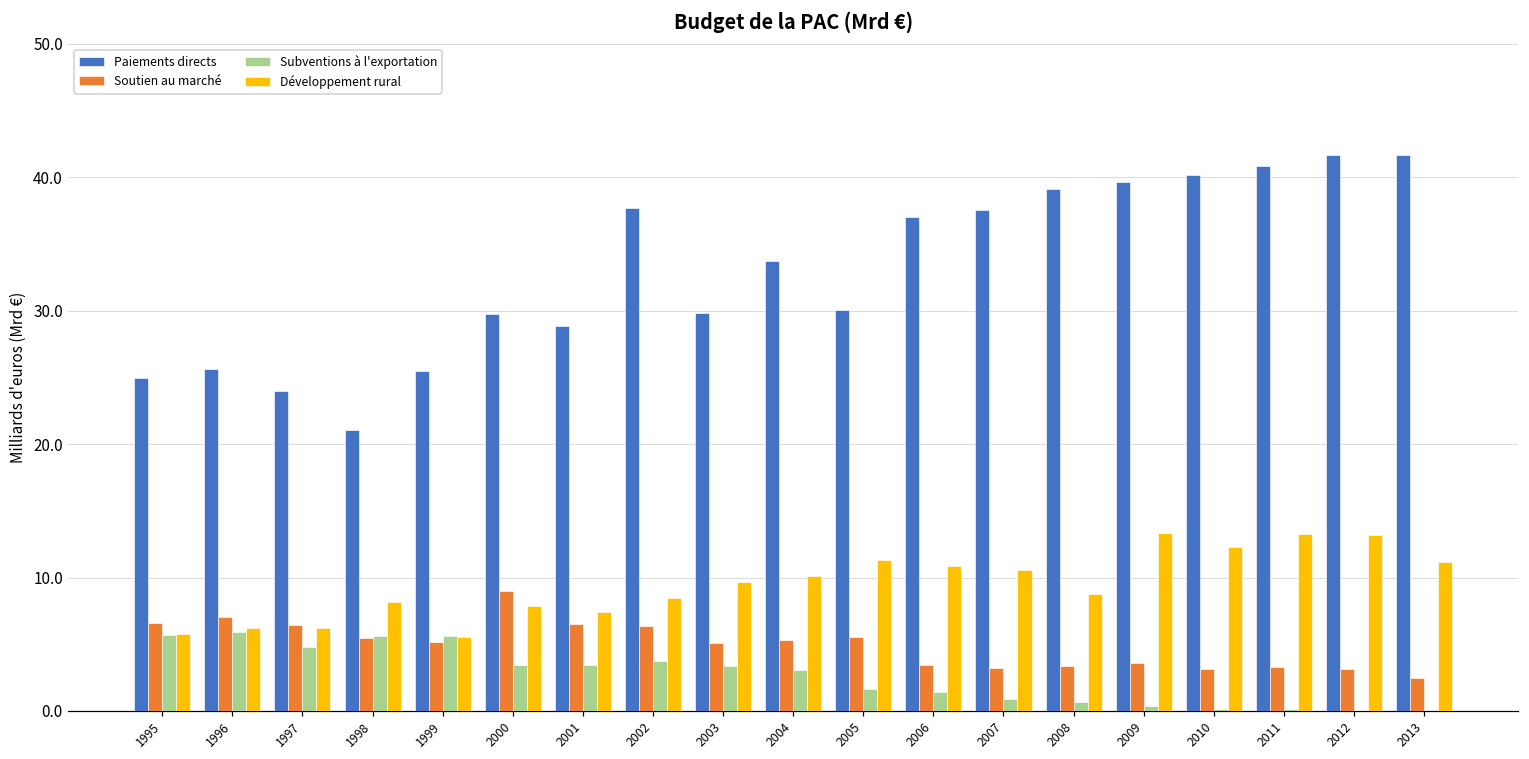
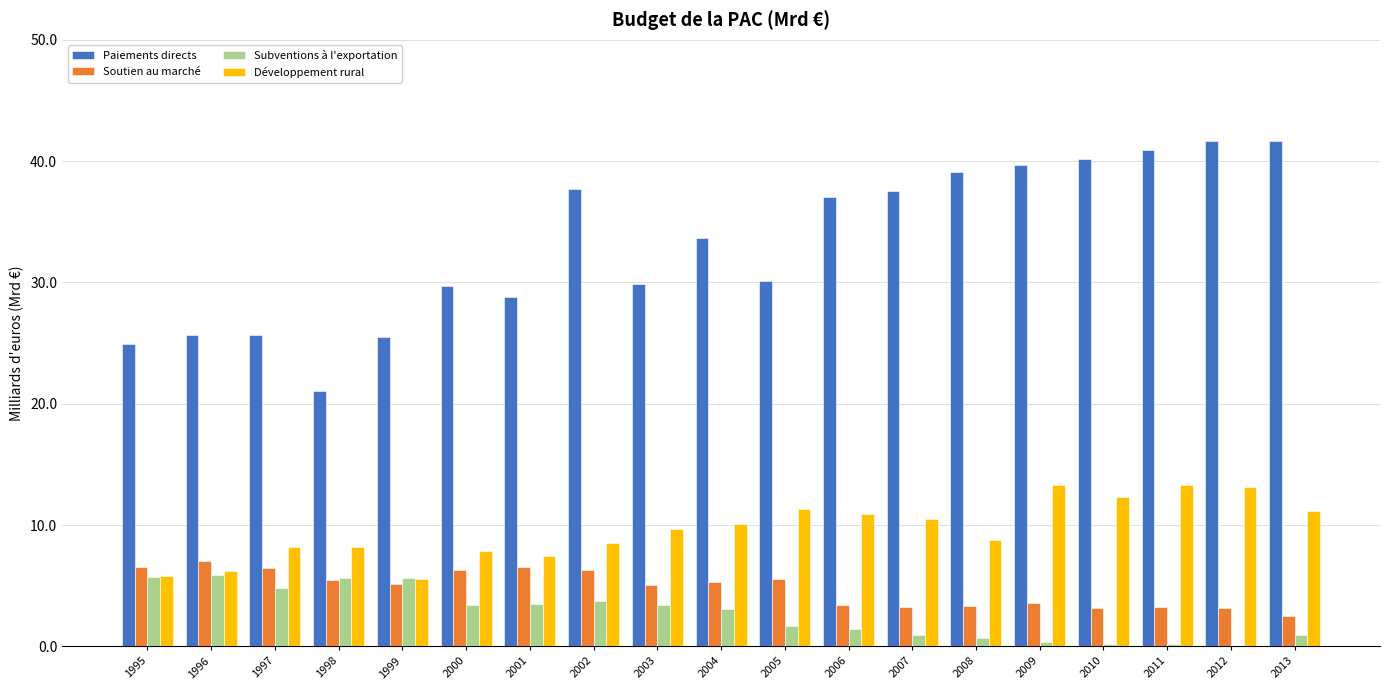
Paiements directs, 1997: 24.0 -> 25.6
Développement rural, 1997: 6.2 -> 8.2
Soutien au marché, 2000: 9.0 -> 6.3
Subventions à l'exportation, 2013: 0.0 -> 0.9
